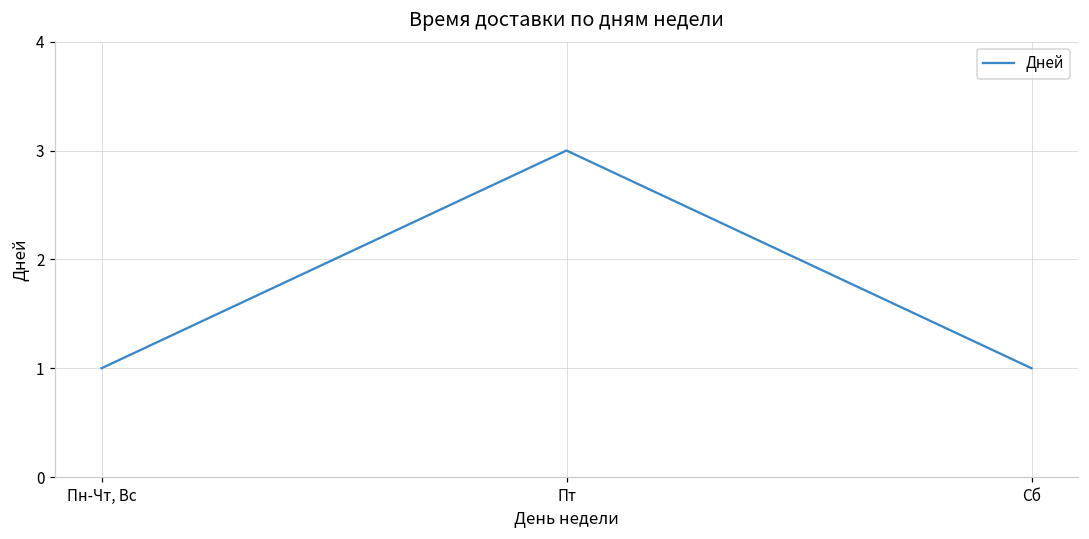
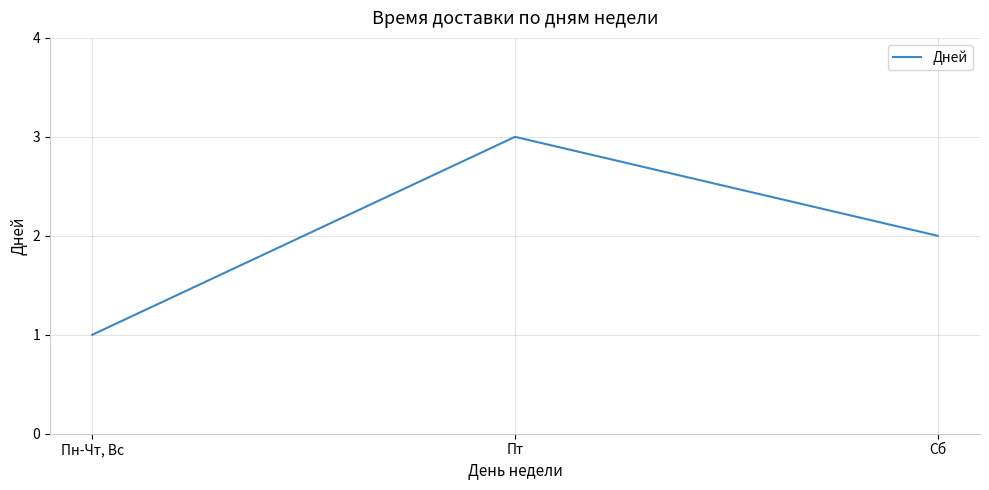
Сб: 1 -> 2
